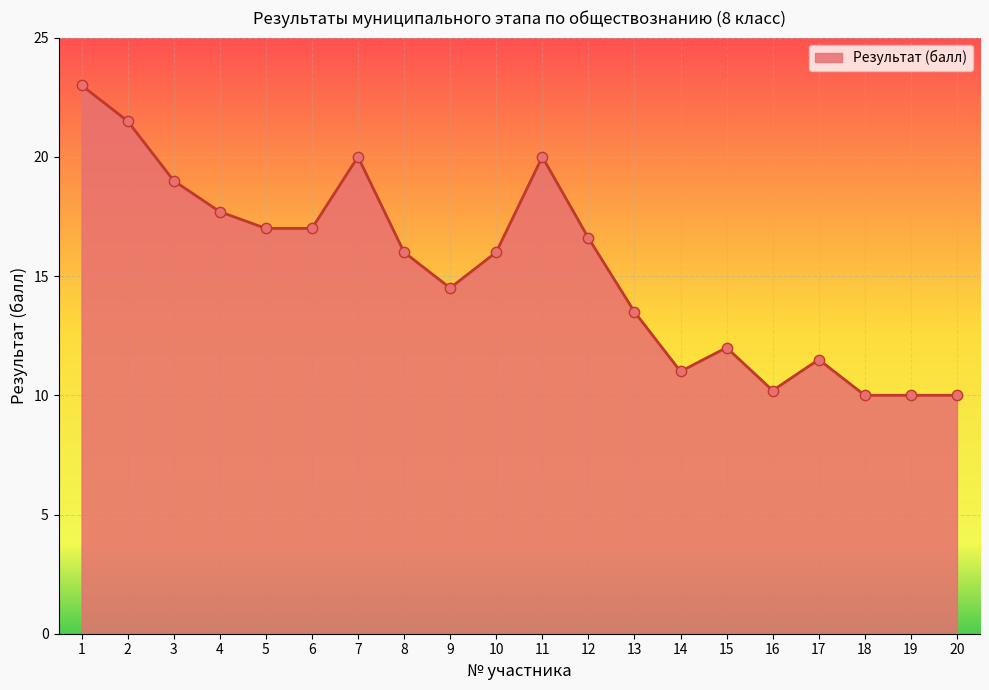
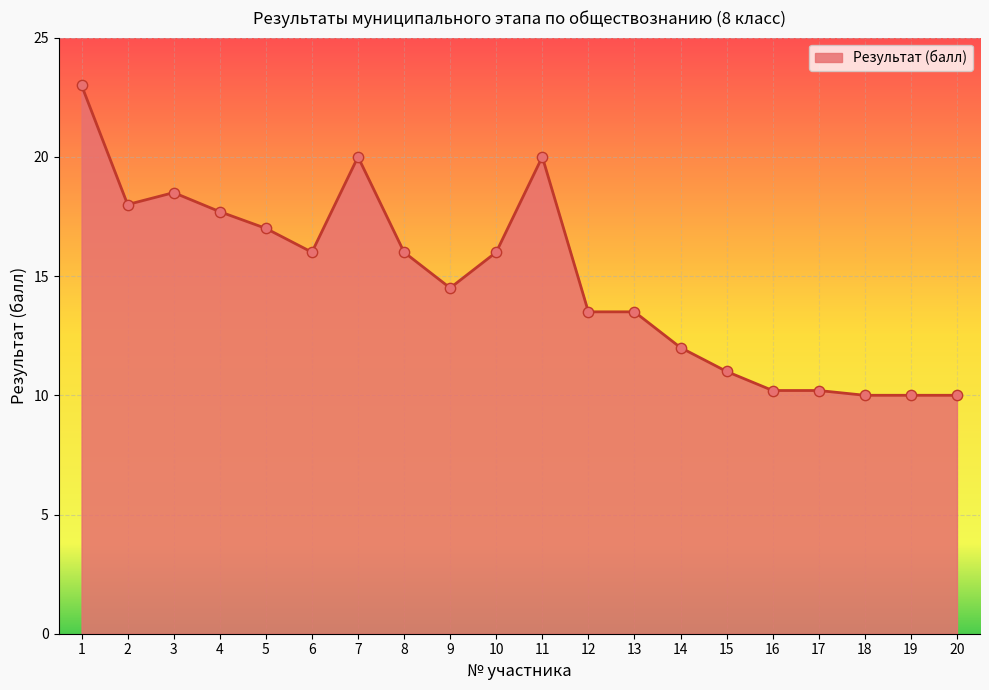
2: 21.5 -> 18.0
3: 19.0 -> 18.5
6: 17 -> 16
12: 16.6 -> 13.5
14: 11 -> 12
15: 12 -> 11
17: 11.5 -> 10.2
